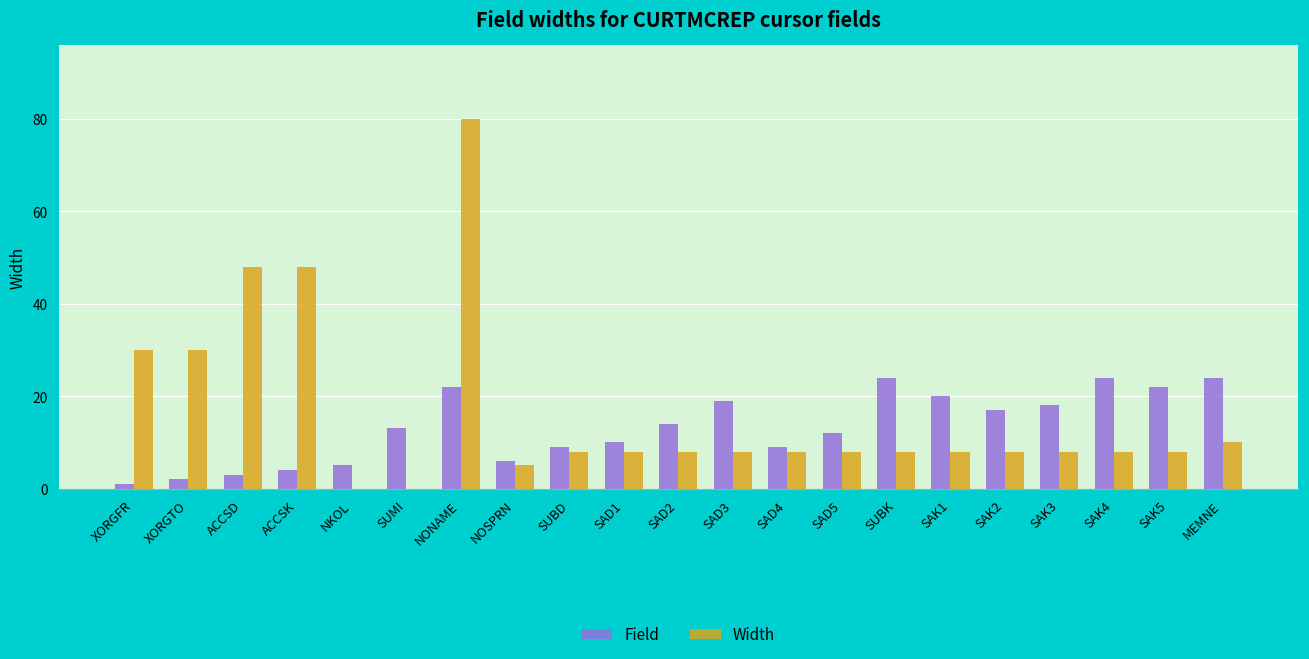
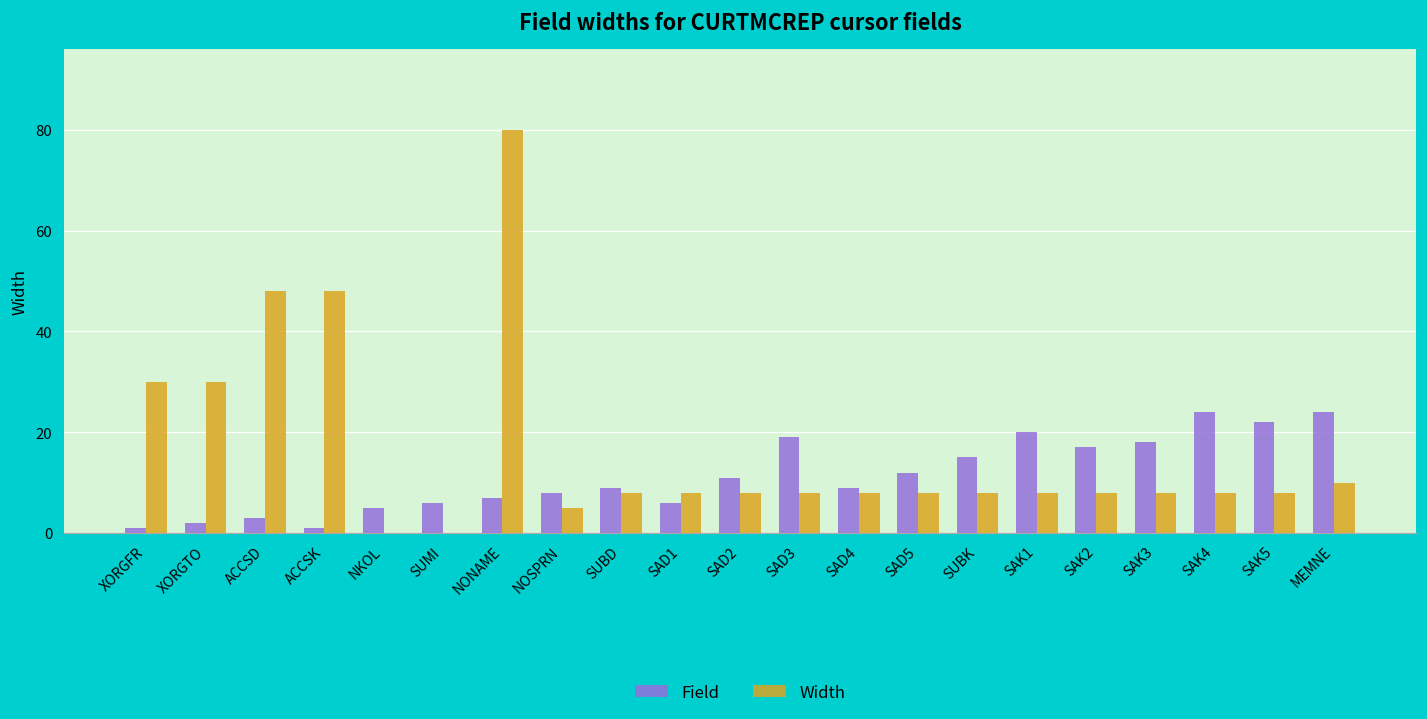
Field, ACCSK: 4 -> 1
Field, SUMI: 13 -> 6
Field, NONAME: 22 -> 7
Field, NOSPRN: 6 -> 8
Field, SAD1: 10 -> 6
Field, SAD2: 14 -> 11
Field, SUBK: 24 -> 15
